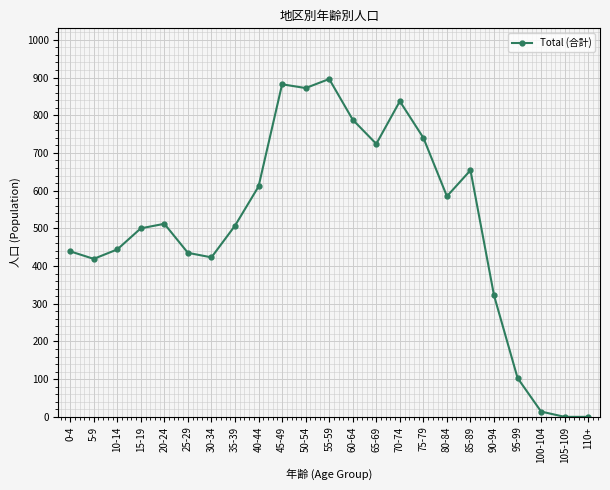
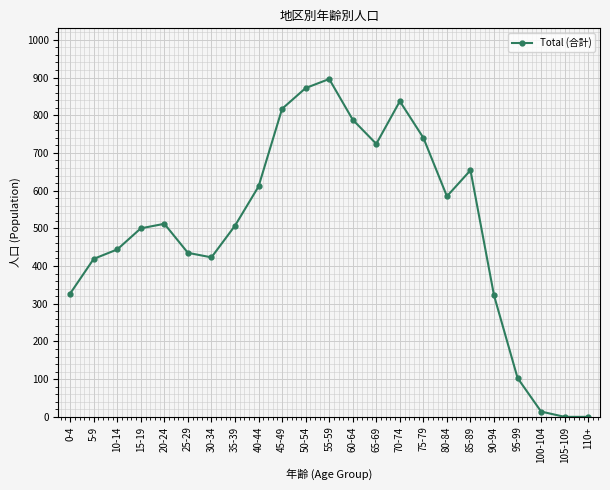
0-4: 440 -> 330
45-49: 880 -> 820
